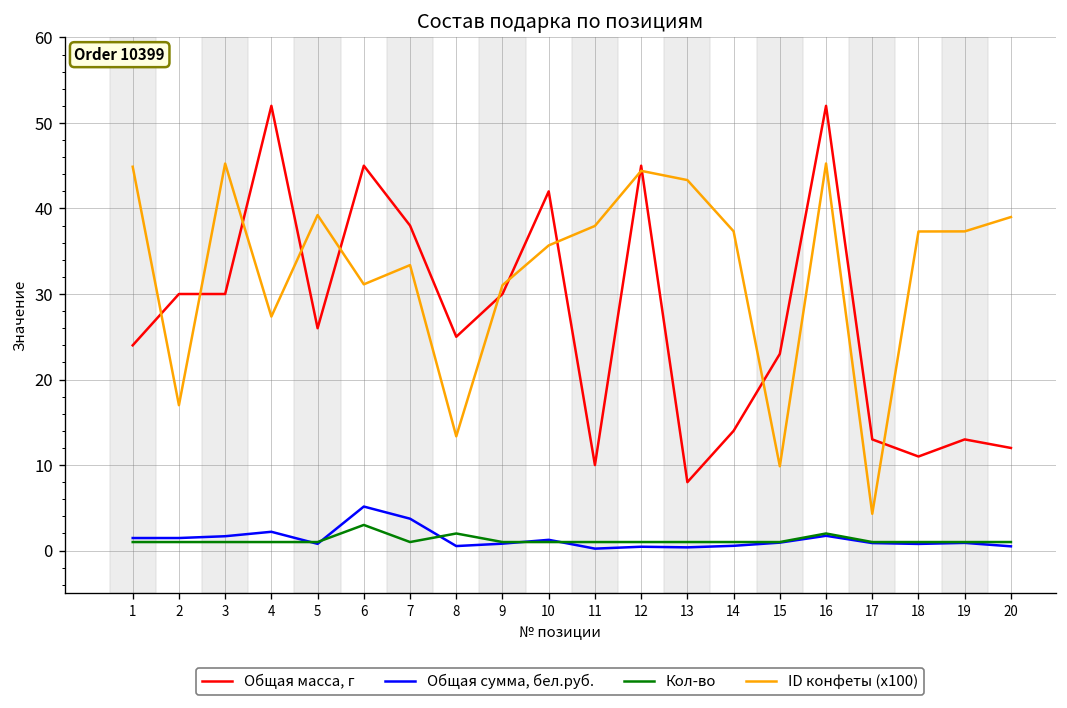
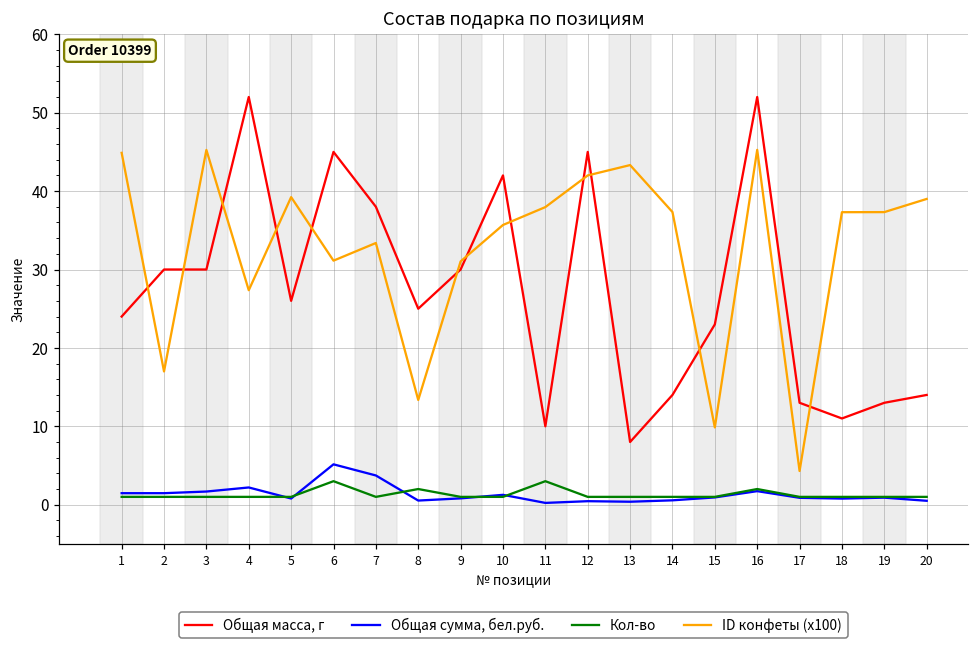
Кол-во, 11: 1 -> 3
ID конфеты (х100), 12: 44 -> 42
Общая масса, г, 20: 12 -> 14
